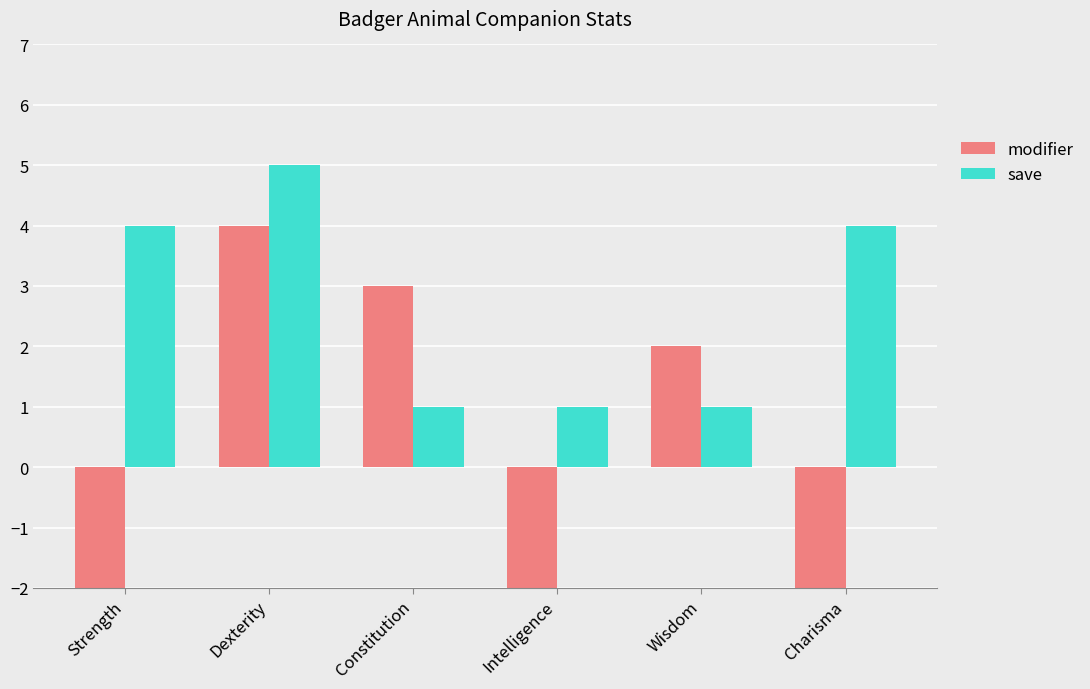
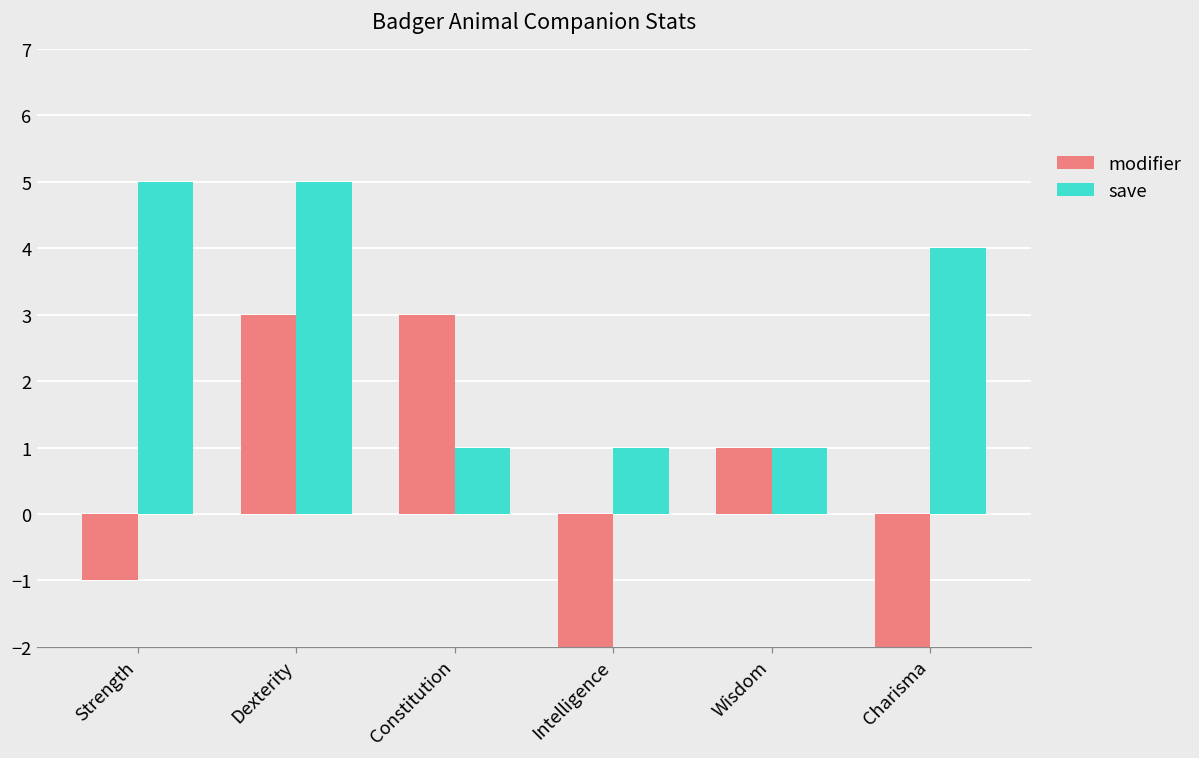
modifier, Strength: -2 -> -1
save, Strength: 4 -> 5
modifier, Dexterity: 4 -> 3
modifier, Wisdom: 2 -> 1
